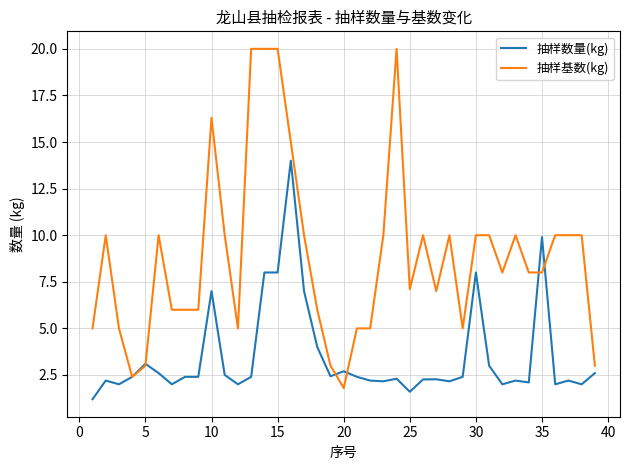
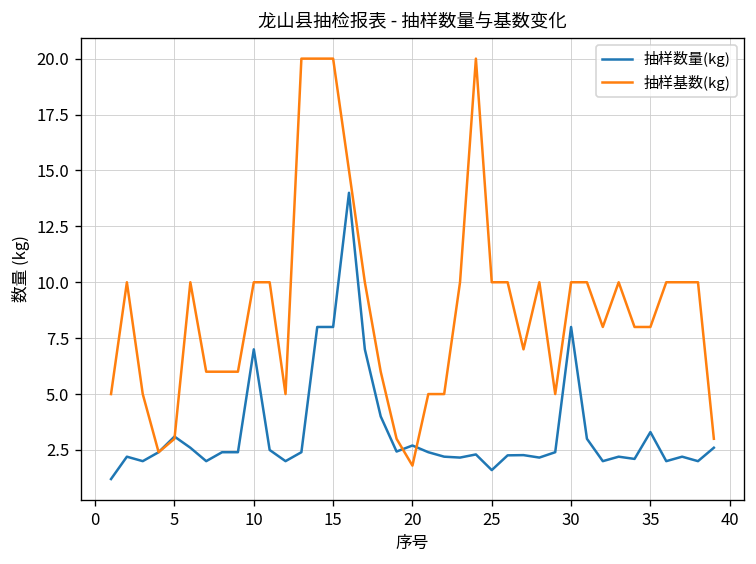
抽样基数(kg), 10: 16.3 -> 10.0
抽样基数(kg), 25: 7.1 -> 10.0
抽样数量(kg), 35: 9.9 -> 3.3
